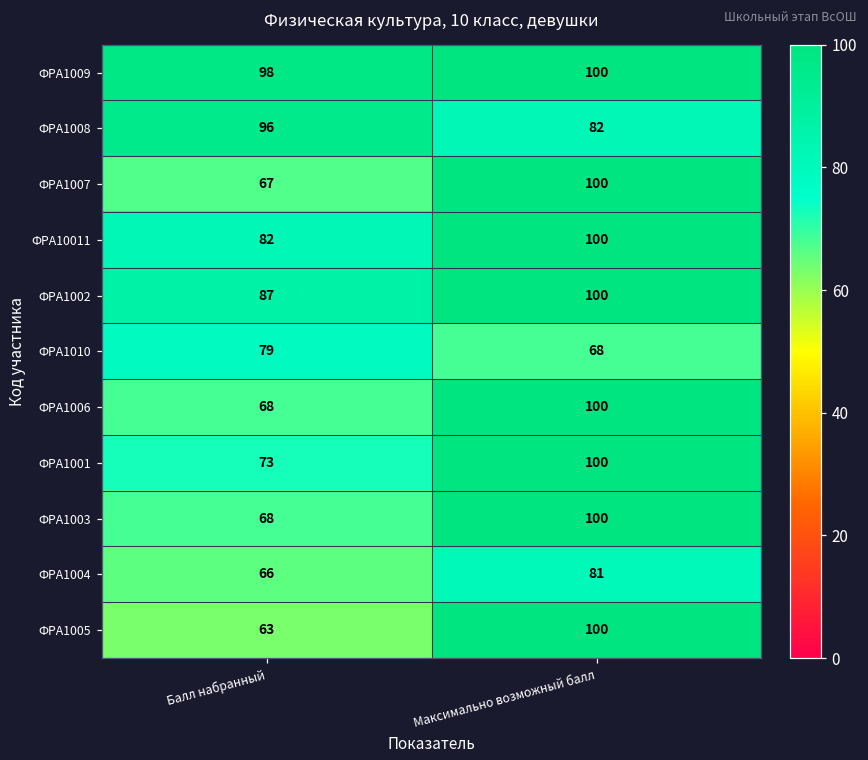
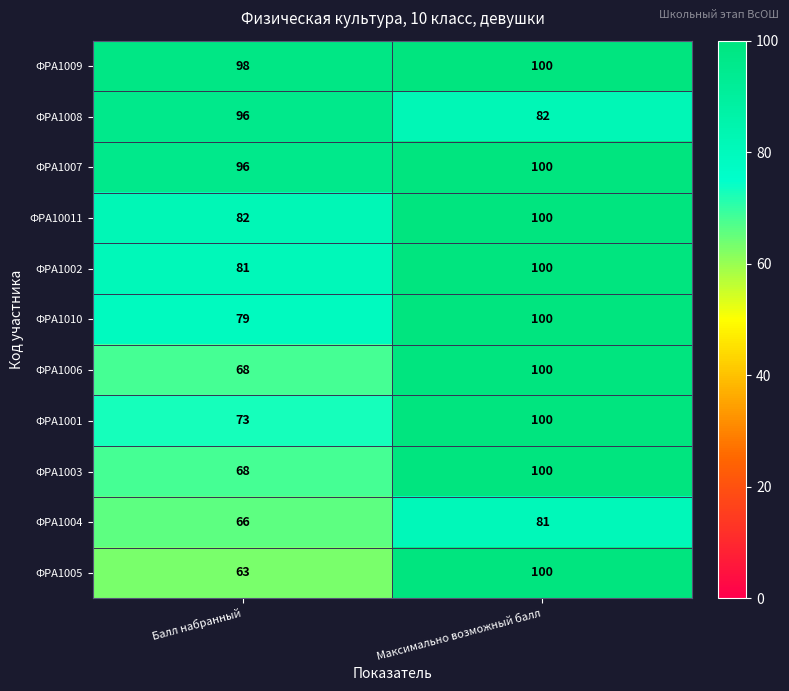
ФРА1007, Балл набранный: 67 -> 96
ФРА1002, Балл набранный: 87 -> 81
ФРА1010, Максимально возможный балл: 68 -> 100
